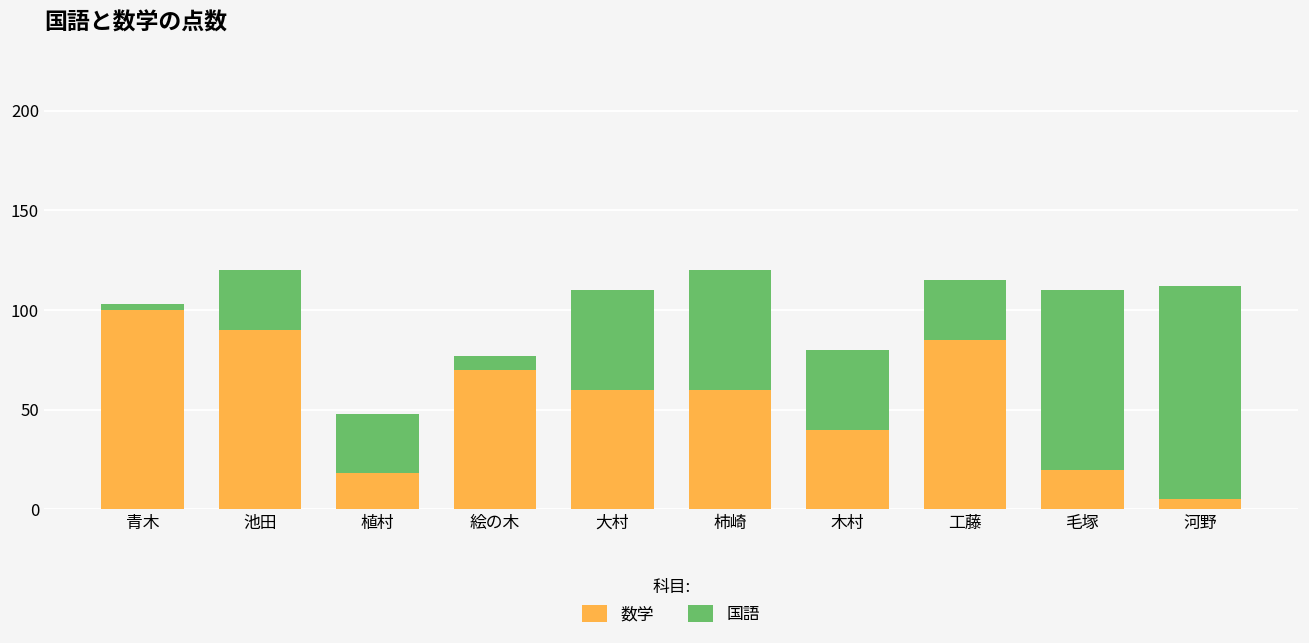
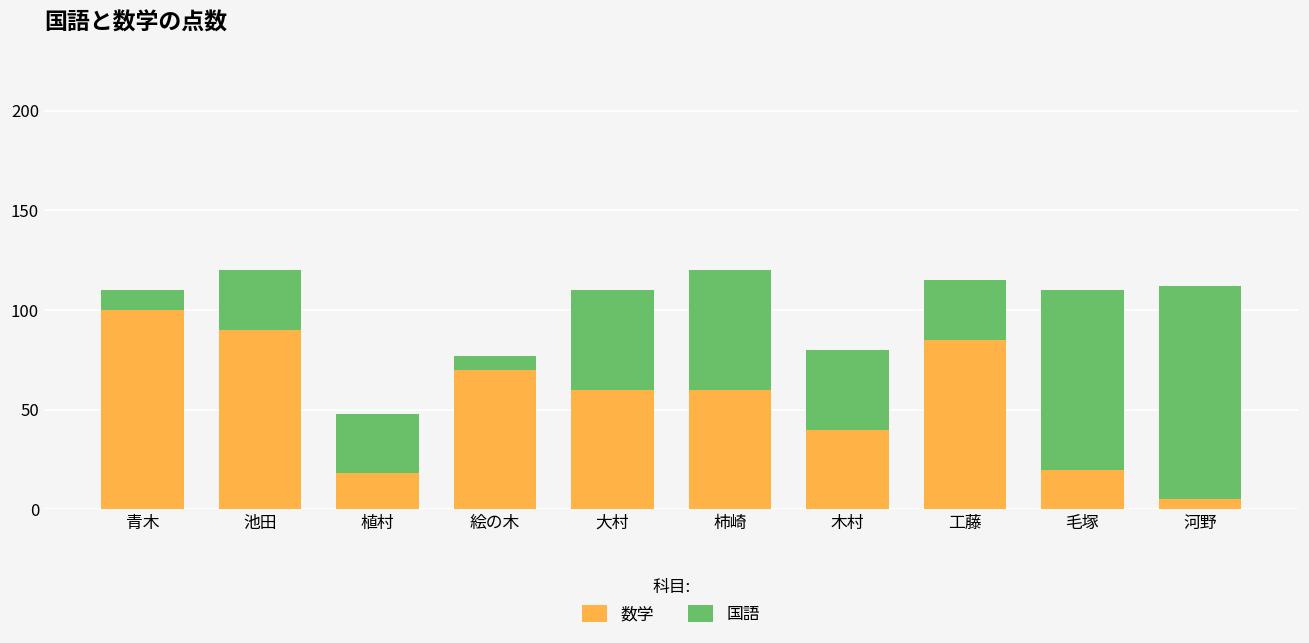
国語, 青木: 3 -> 10
